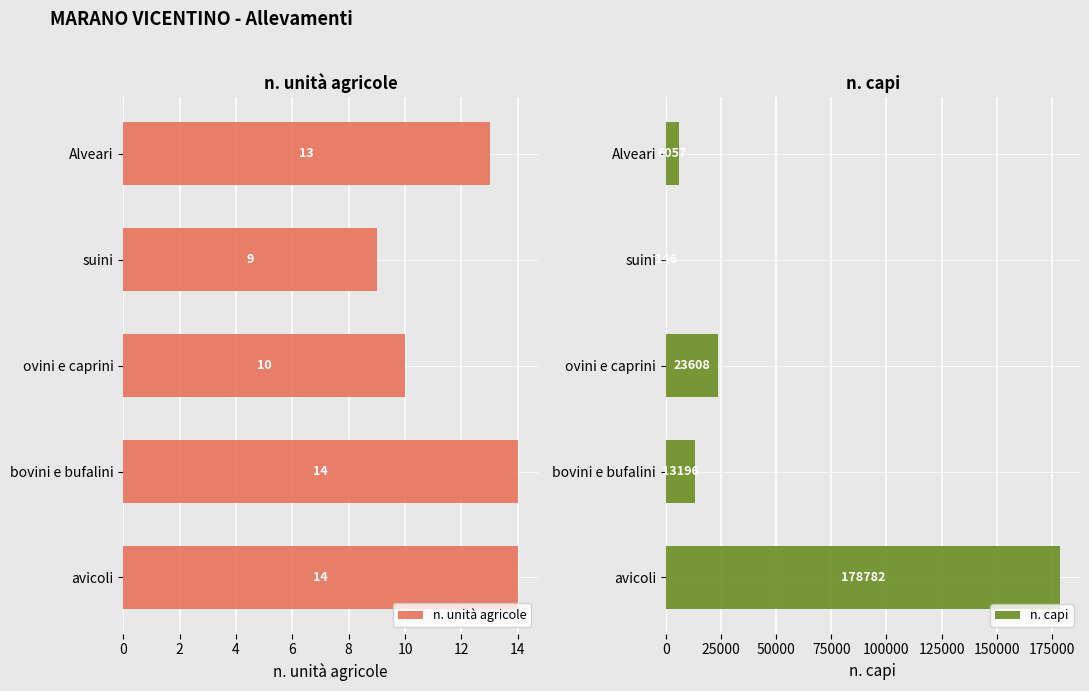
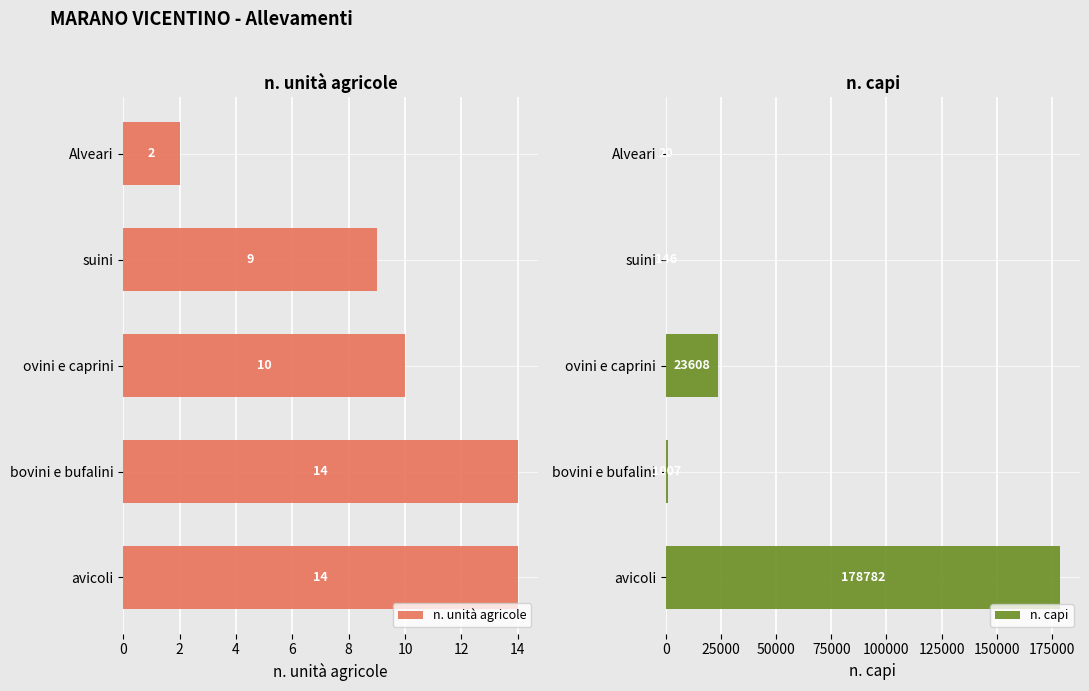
n. unità agricole, Alveari: 13 -> 2
n. capi, Alveari: 6000 -> 0
n. capi, bovini e bufalini: 13000 -> 1000
